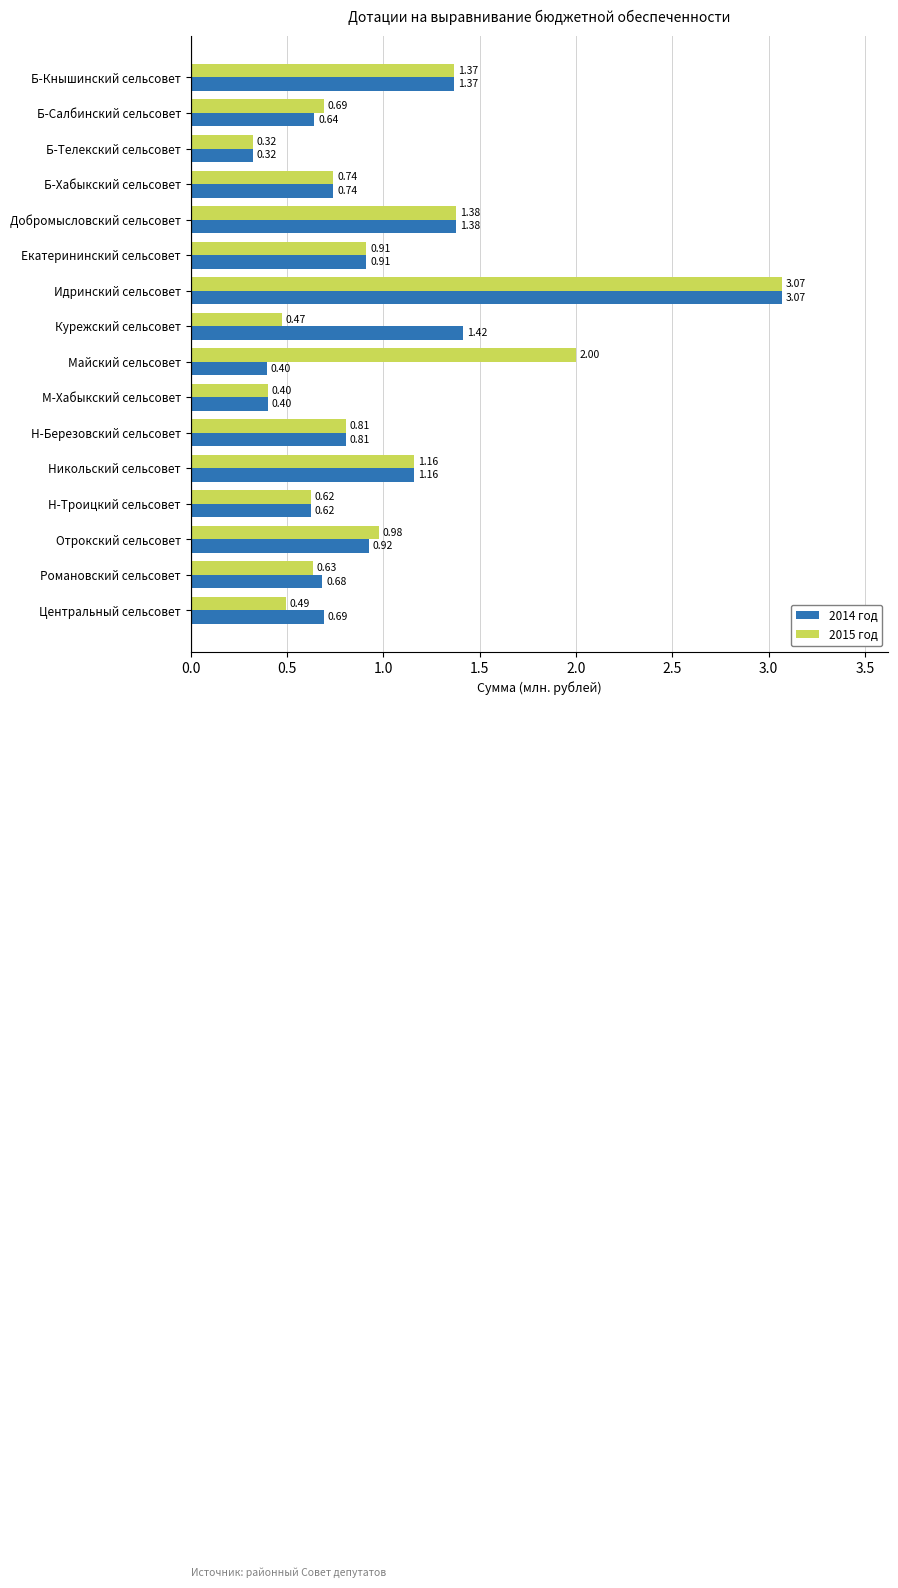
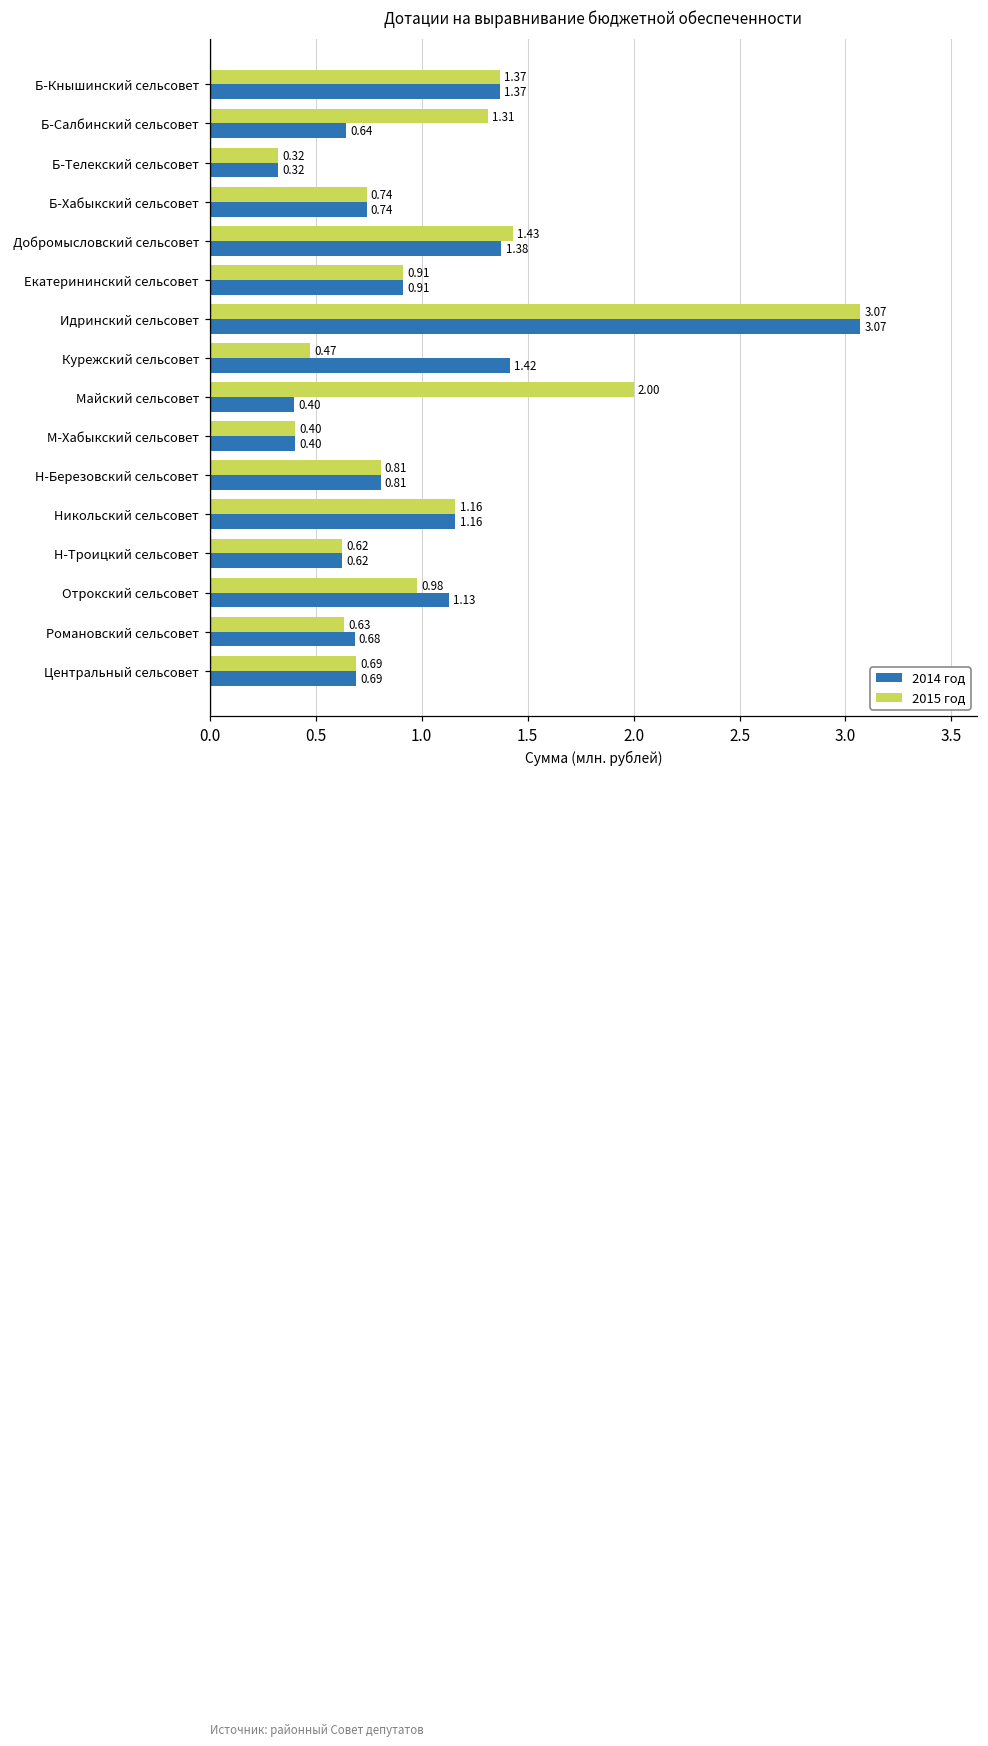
2015 год, Б-Салбинский сельсовет: 0.69 -> 1.31
2015 год, Добромысловский сельсовет: 1.38 -> 1.43
2014 год, Отрокский сельсовет: 0.92 -> 1.13
2015 год, Центральный сельсовет: 0.49 -> 0.69
